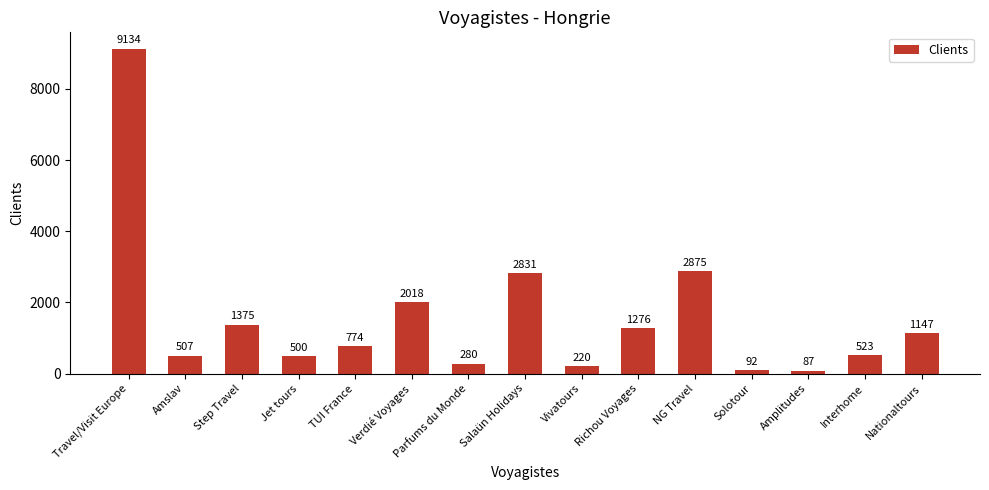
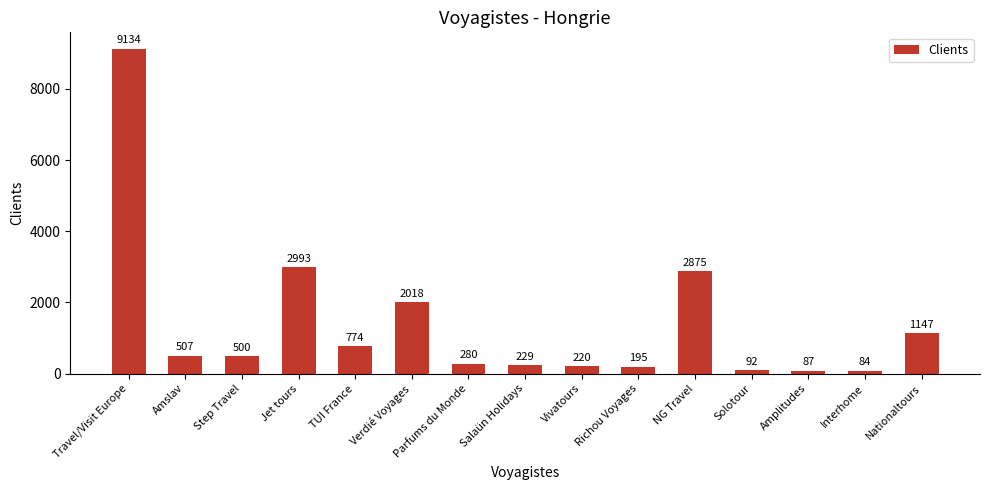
Step Travel: 1375 -> 500
Jet tours: 500 -> 2993
Salaün Holidays: 2831 -> 229
Richou Voyages: 1276 -> 195
Interhome: 523 -> 84
